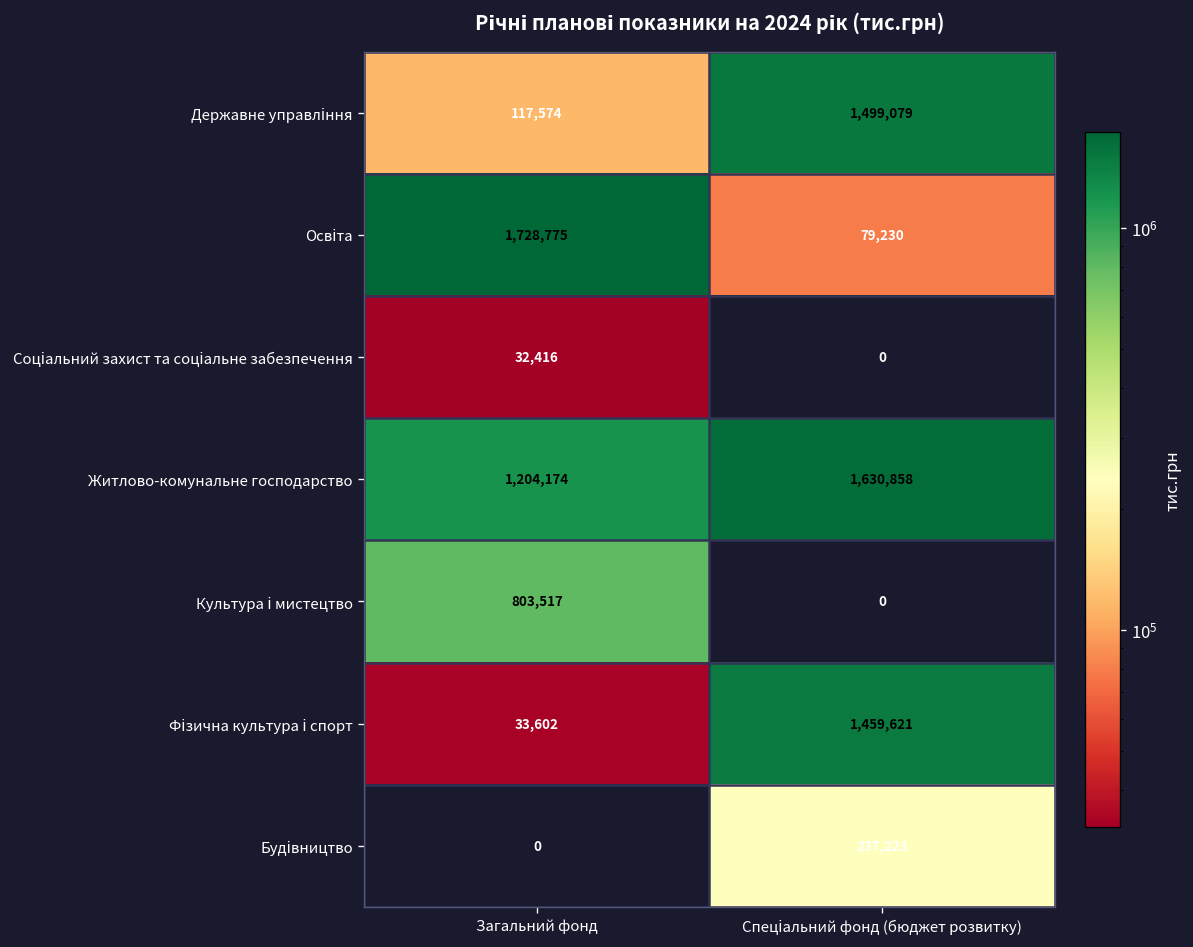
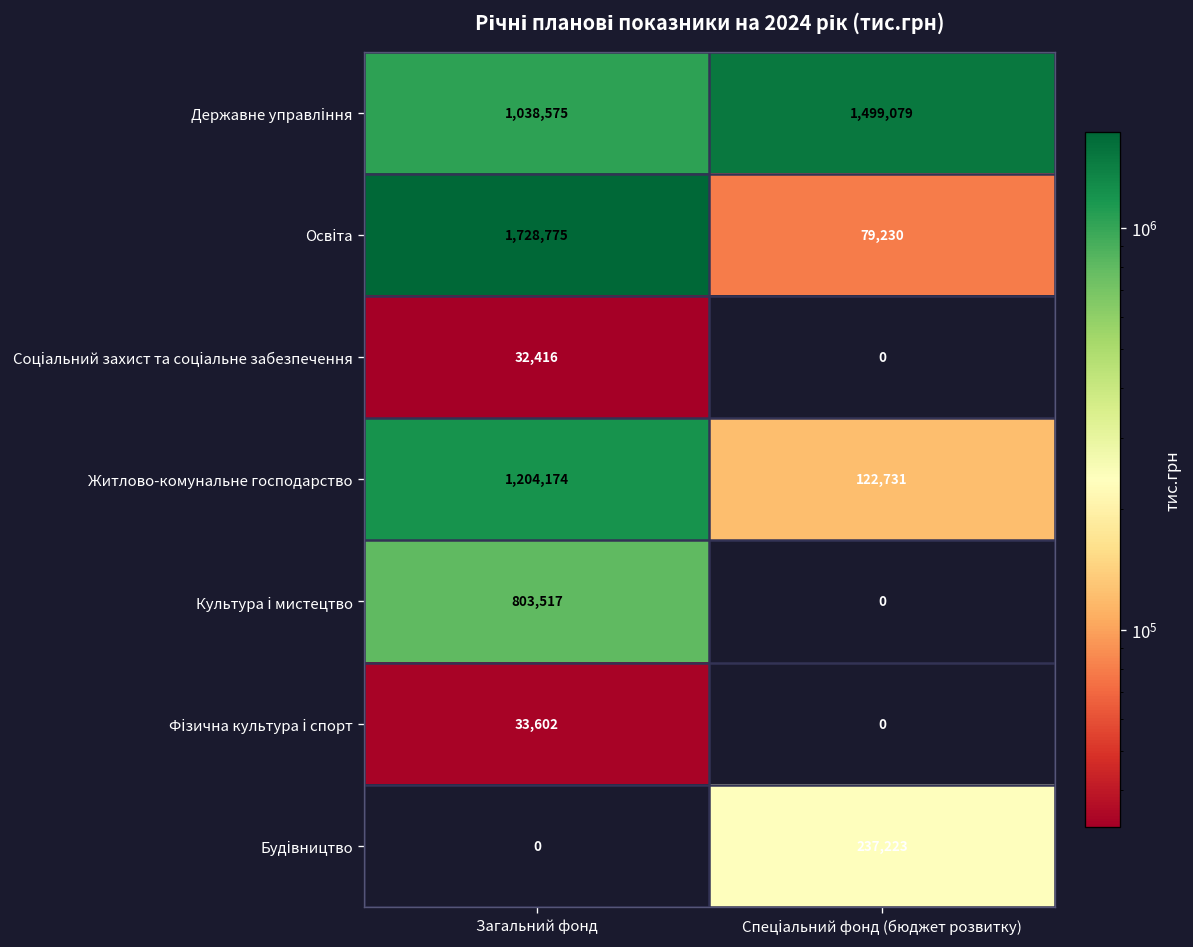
Державне управління, Загальний фонд: 117,574 -> 1,038,575
Житлово-комунальне господарство, Спеціальний фонд (бюджет розвитку): 1,630,858 -> 122,731
Фізична культура і спорт, Спеціальний фонд (бюджет розвитку): 1,459,621 -> 0
